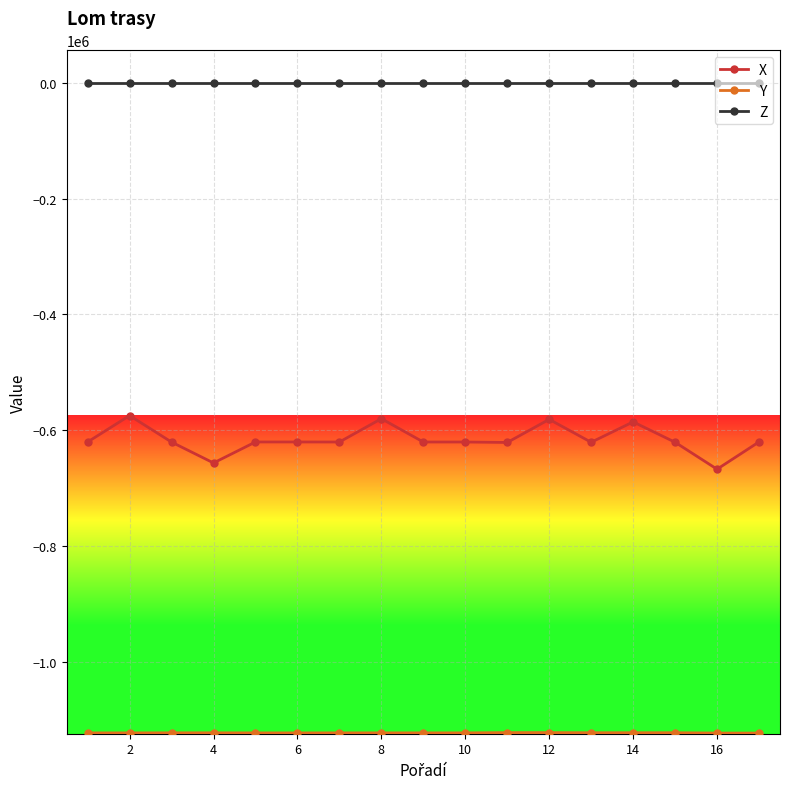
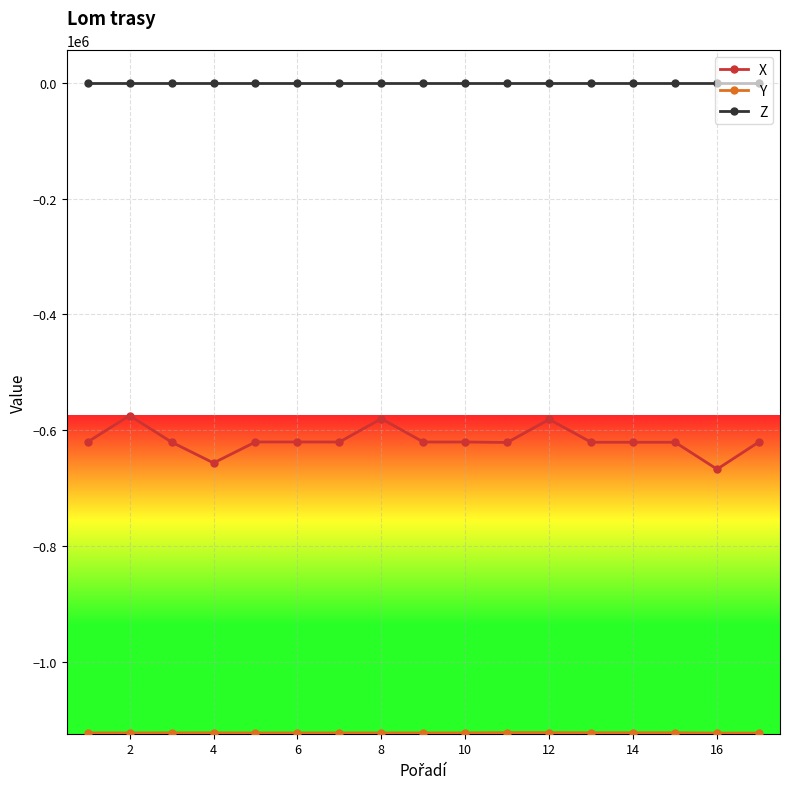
X, 14: -590000 -> -620000
